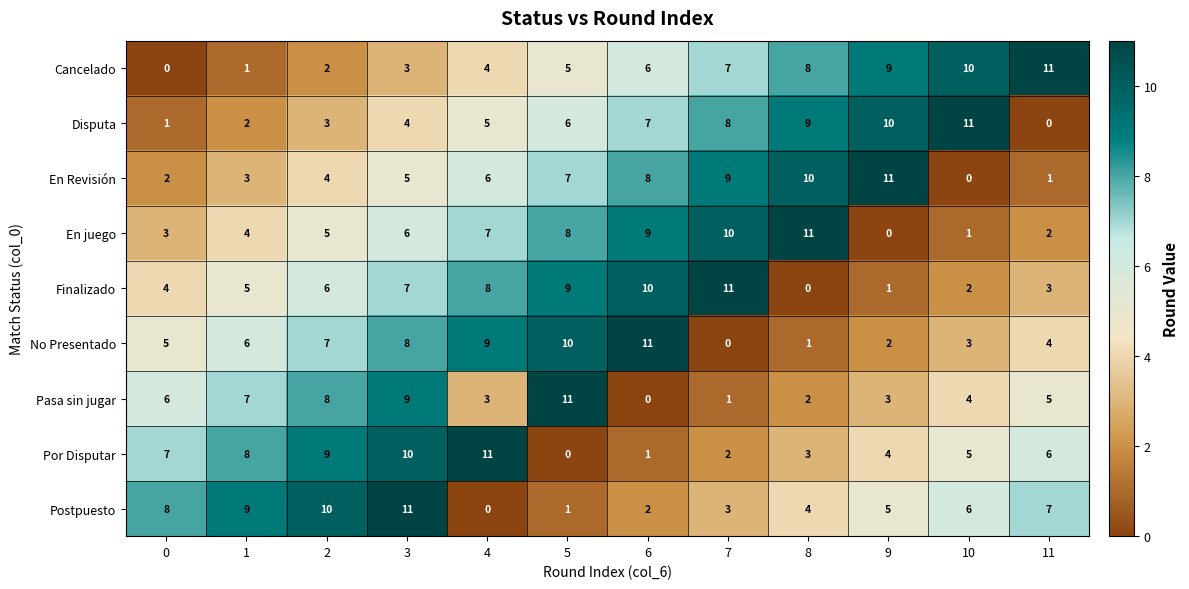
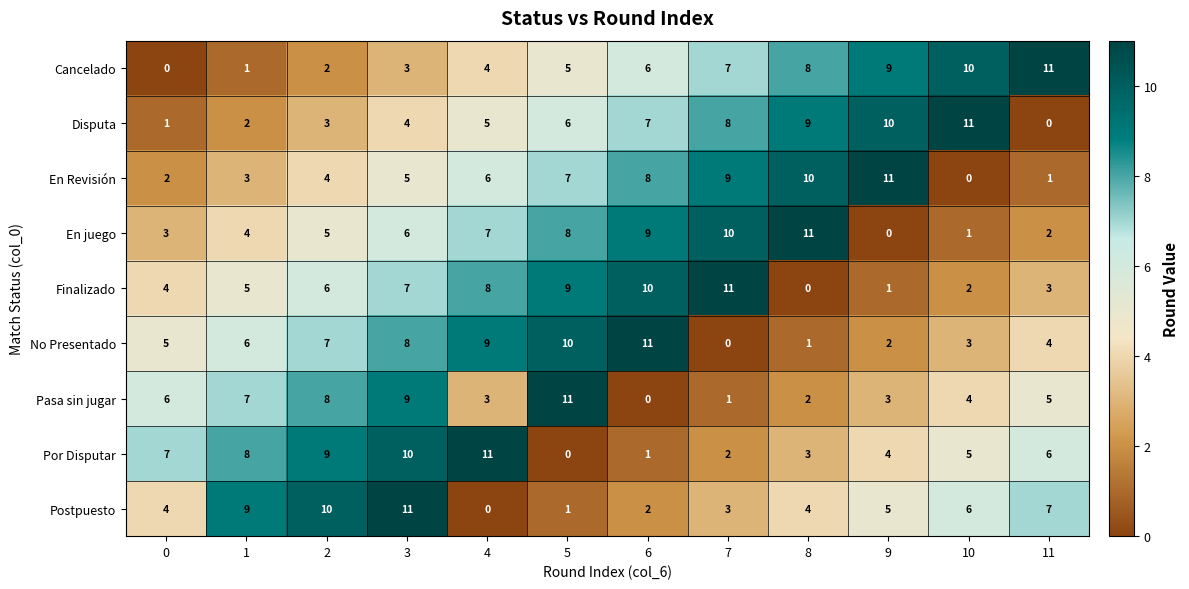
Postpuesto, 0: 8 -> 4
